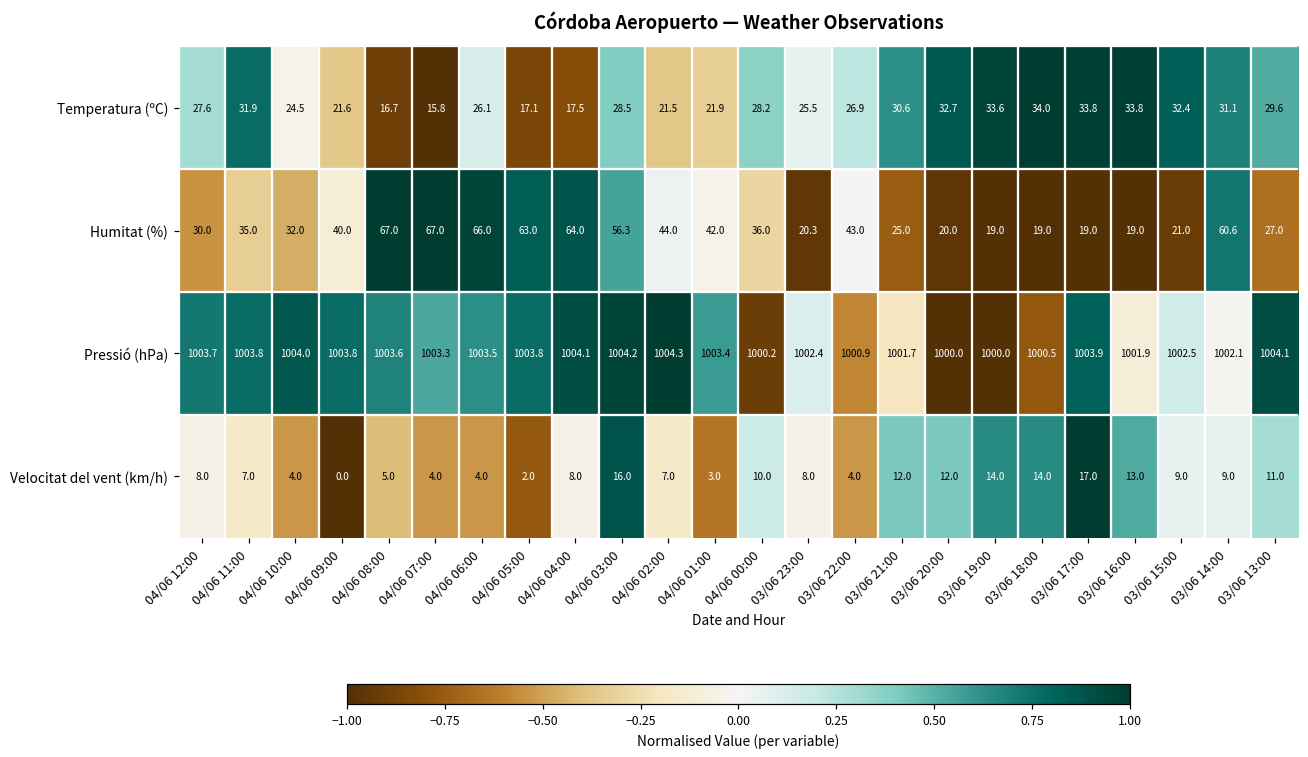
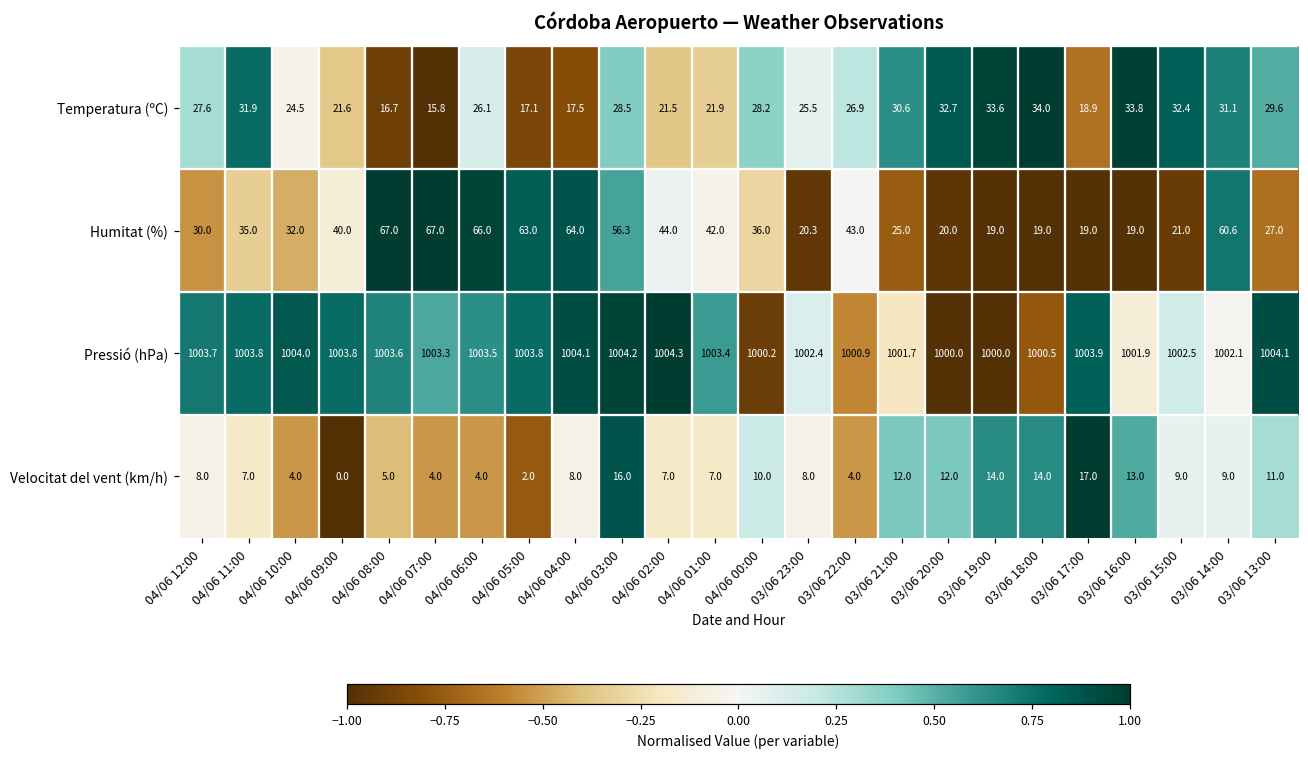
Temperatura (ºC), 03/06 17:00: 33.8 -> 18.9
Velocitat del vent (km/h), 04/06 01:00: 3.0 -> 7.0
